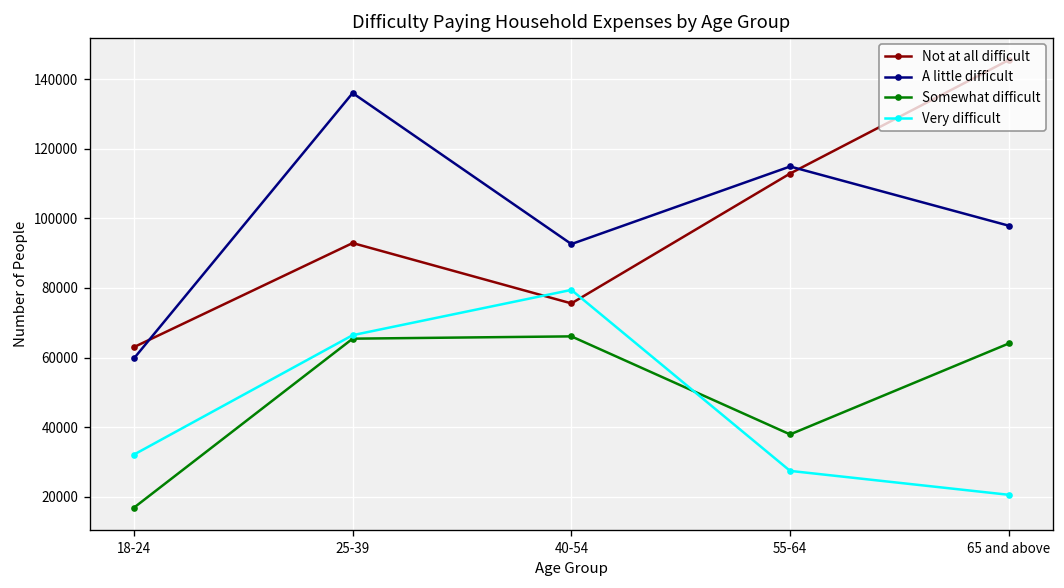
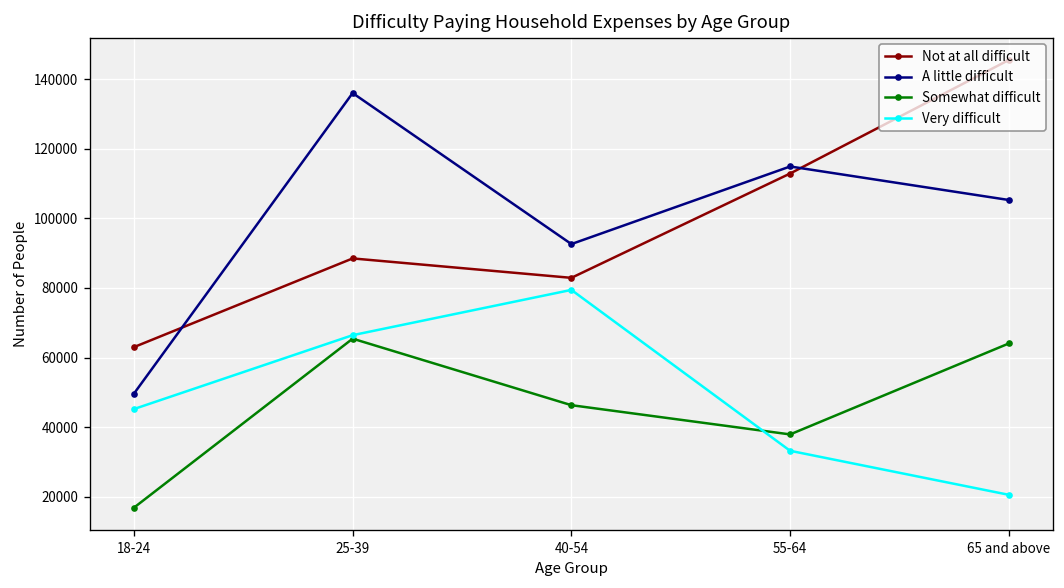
A little difficult, 18-24: 60000 -> 50000
Very difficult, 18-24: 32000 -> 45000
Not at all difficult, 25-39: 93000 -> 89000
Not at all difficult, 40-54: 76000 -> 83000
Somewhat difficult, 40-54: 66000 -> 46000
Very difficult, 55-64: 27000 -> 33000
A little difficult, 65 and above: 98000 -> 105000
